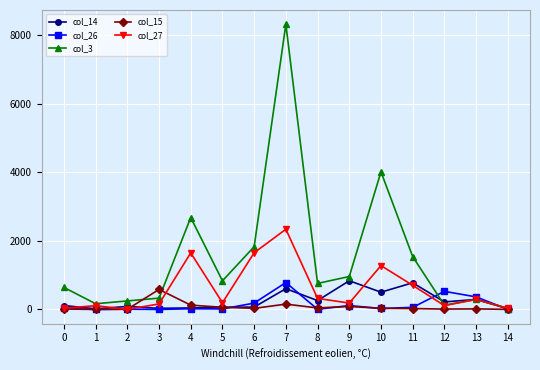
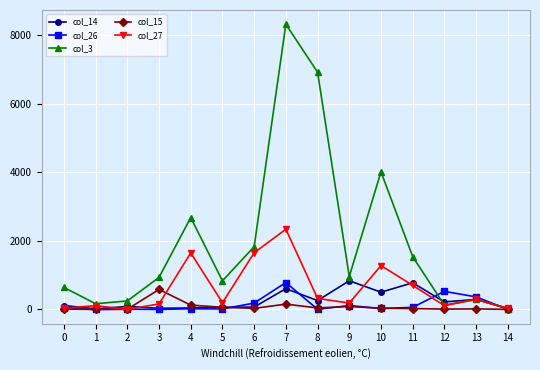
col_3, 3: 300 -> 900
col_3, 8: 800 -> 6900
